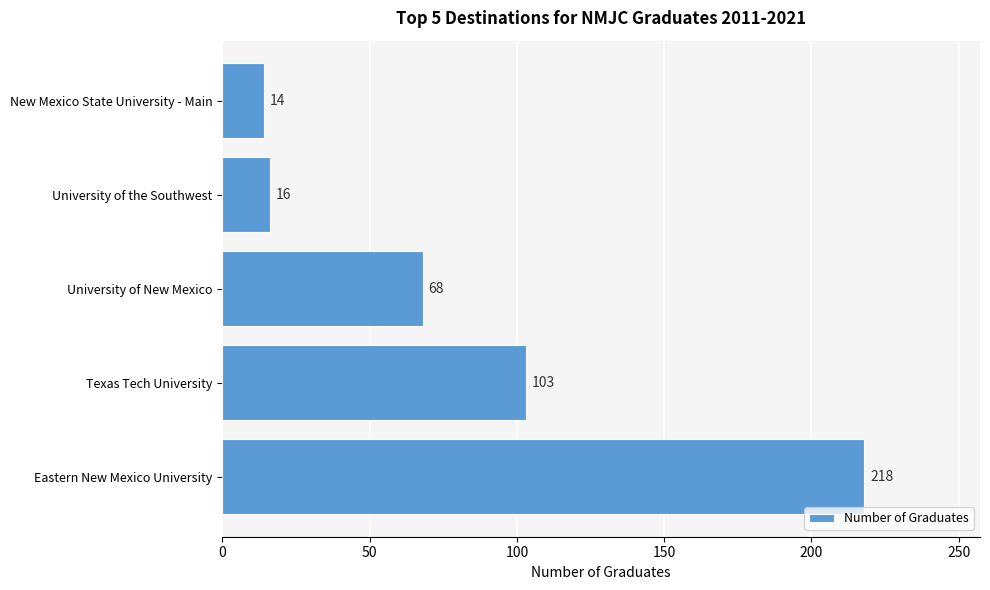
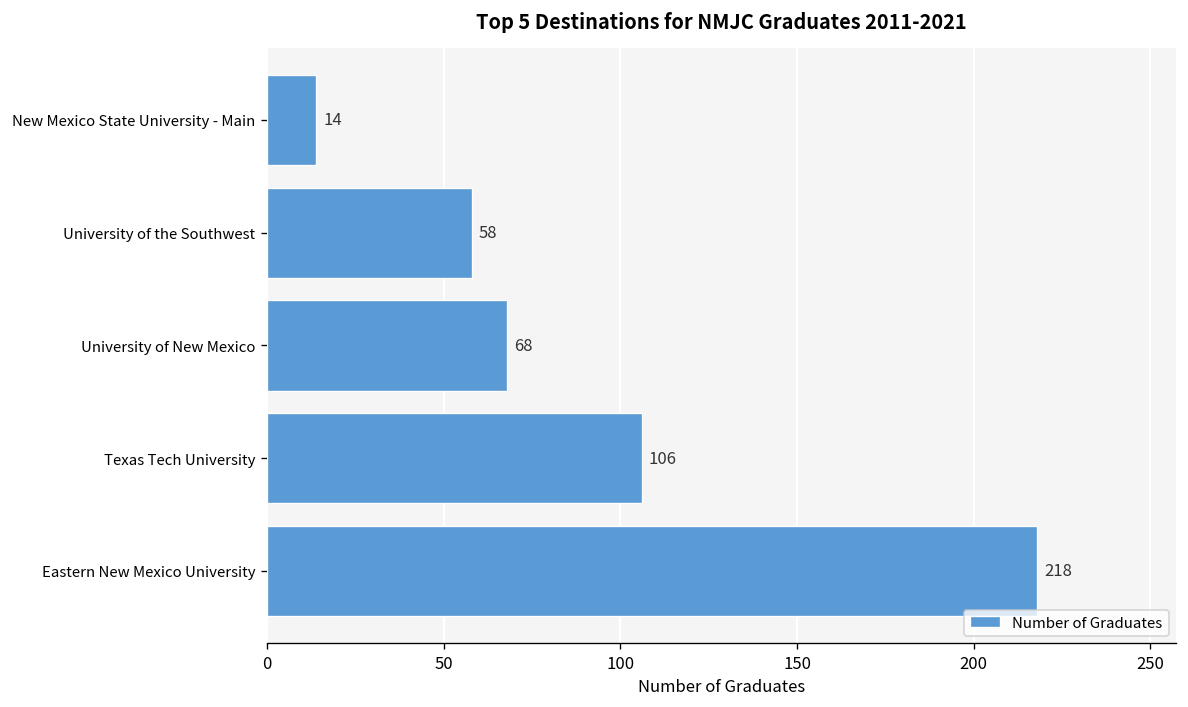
University of the Southwest: 16 -> 58
Texas Tech University: 103 -> 106
